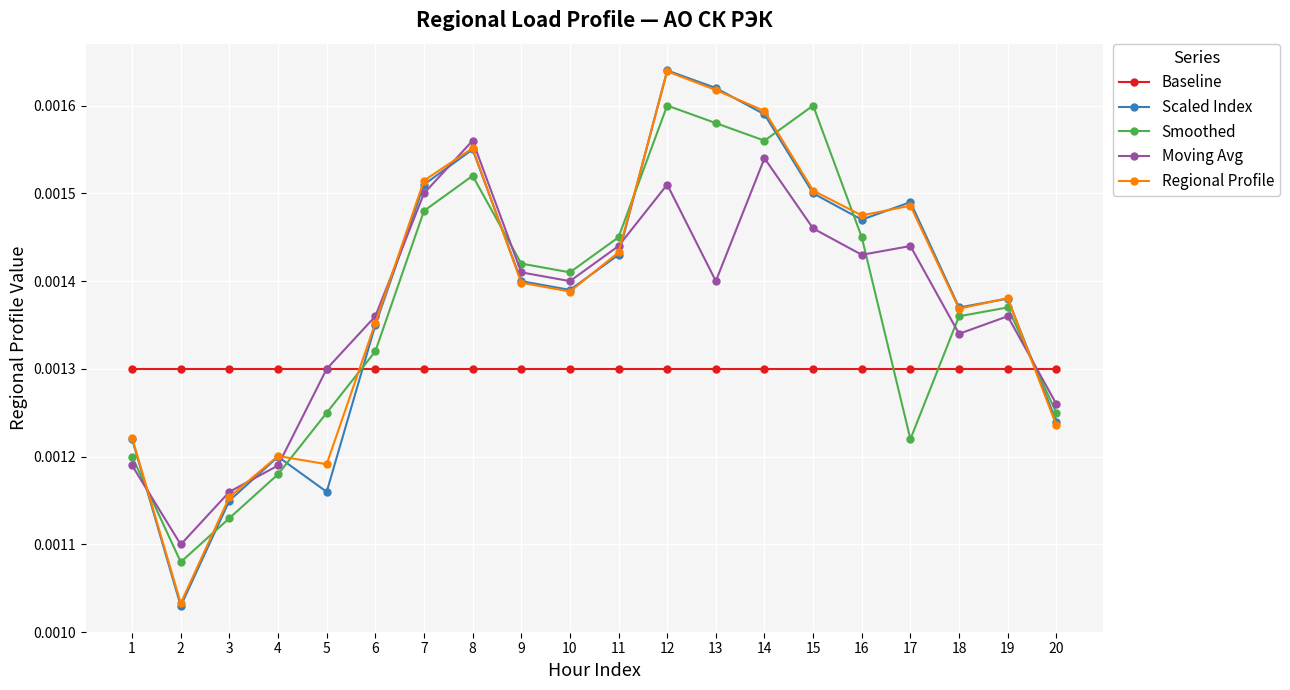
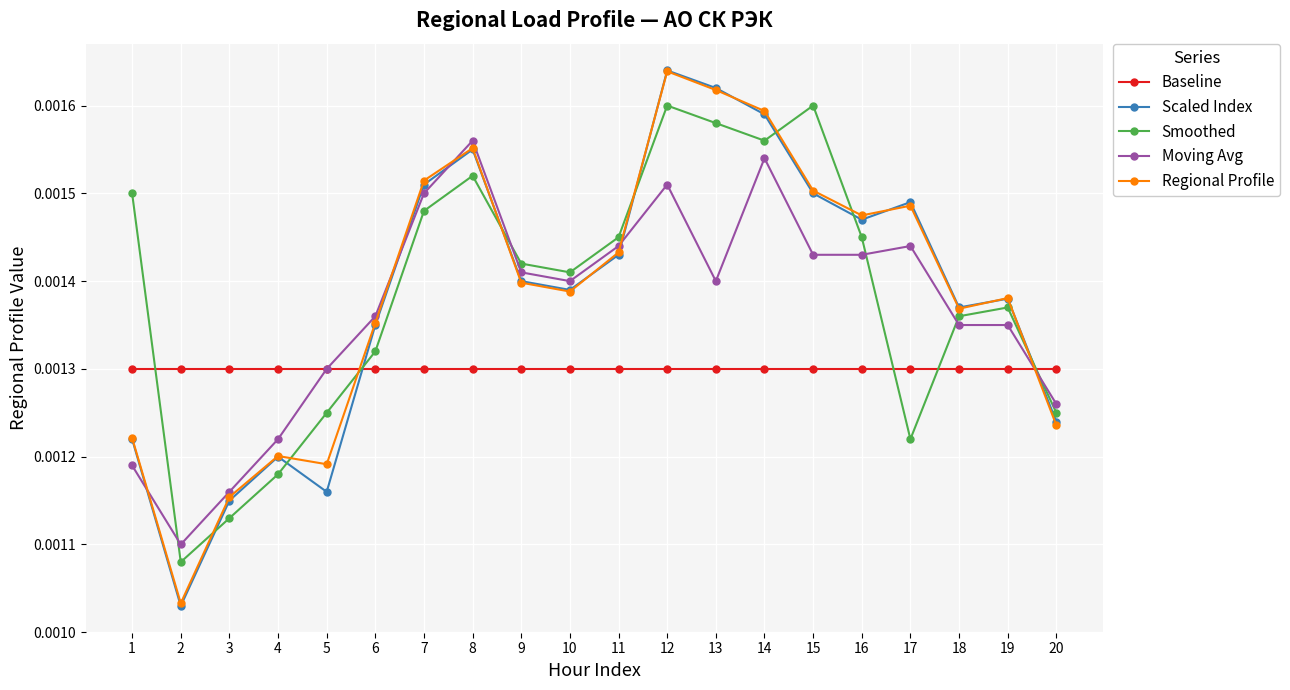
Smoothed, 1: 0.0012 -> 0.0015
Moving Avg, 4: 0.00119 -> 0.00122
Moving Avg, 15: 0.00146 -> 0.00143
Moving Avg, 18: 0.00134 -> 0.00135
Moving Avg, 19: 0.00136 -> 0.00135
